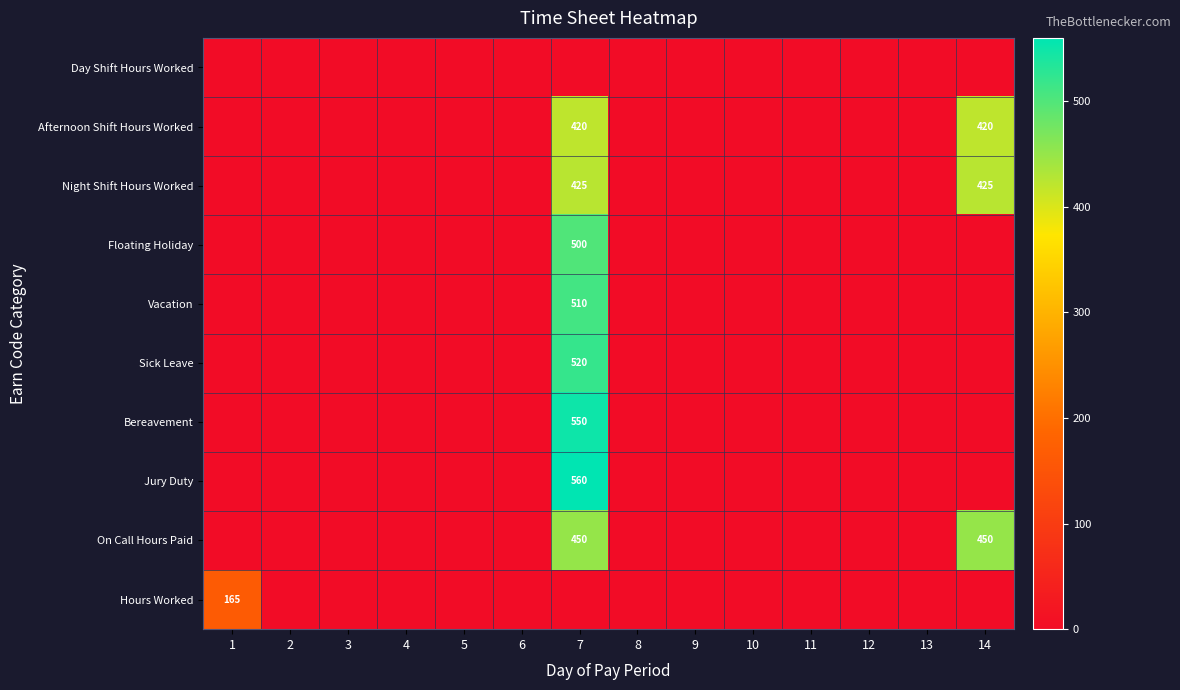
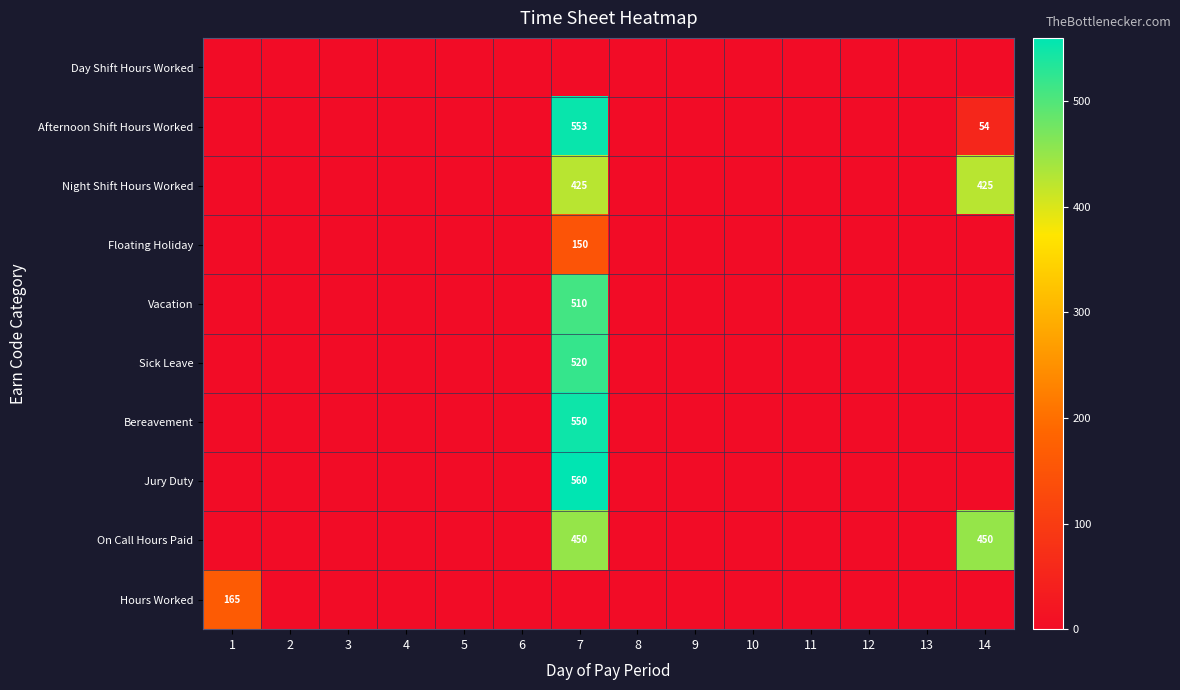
Afternoon Shift Hours Worked, 7: 420 -> 553
Afternoon Shift Hours Worked, 14: 420 -> 54
Floating Holiday, 7: 500 -> 150
